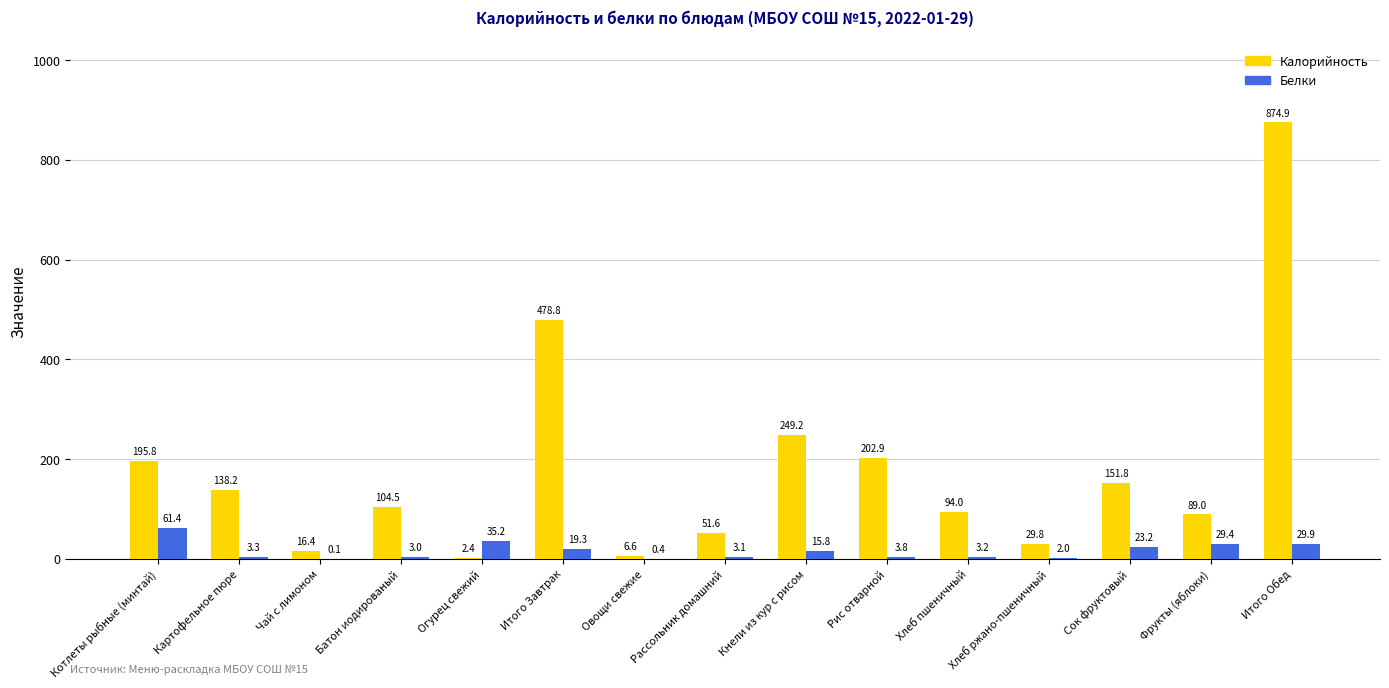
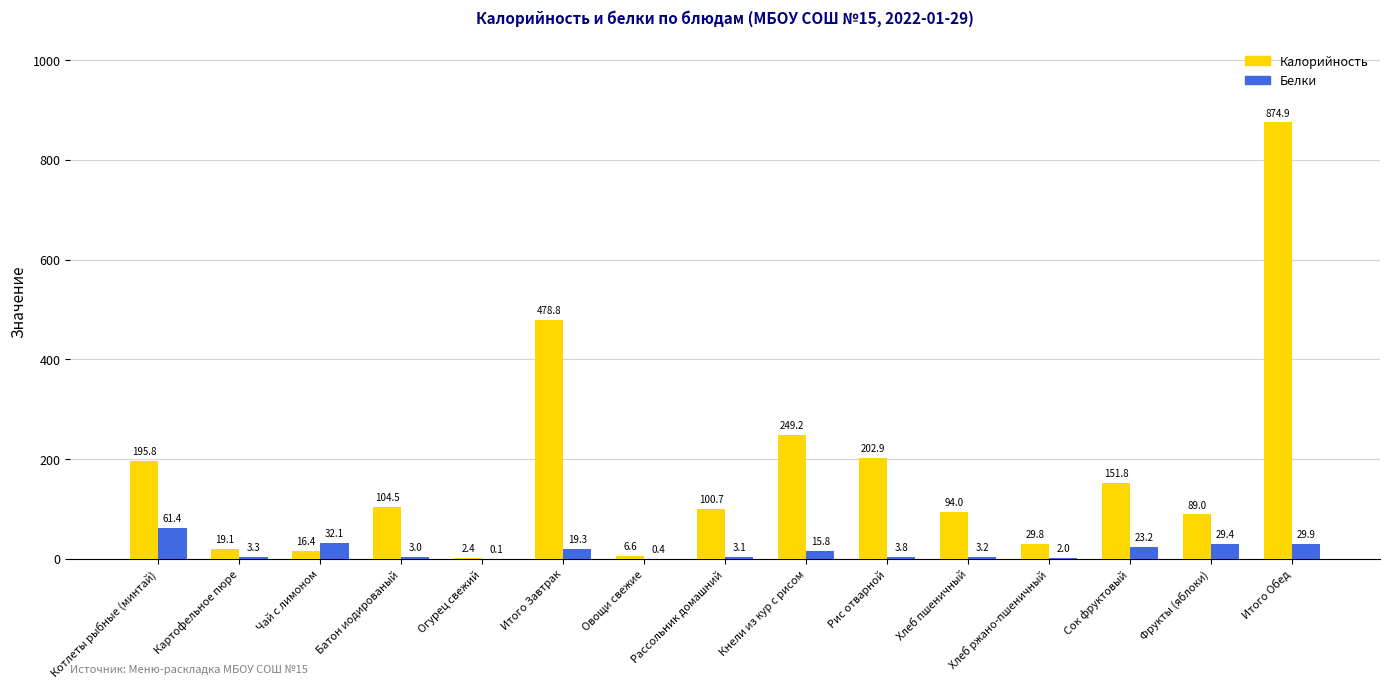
Калорийность, Картофельное пюре: 138.2 -> 19.1
Белки, Чай с лимоном: 0.1 -> 32.1
Белки, Огурец свежий: 35.2 -> 0.1
Калорийность, Рассольник домашний: 51.6 -> 100.7
